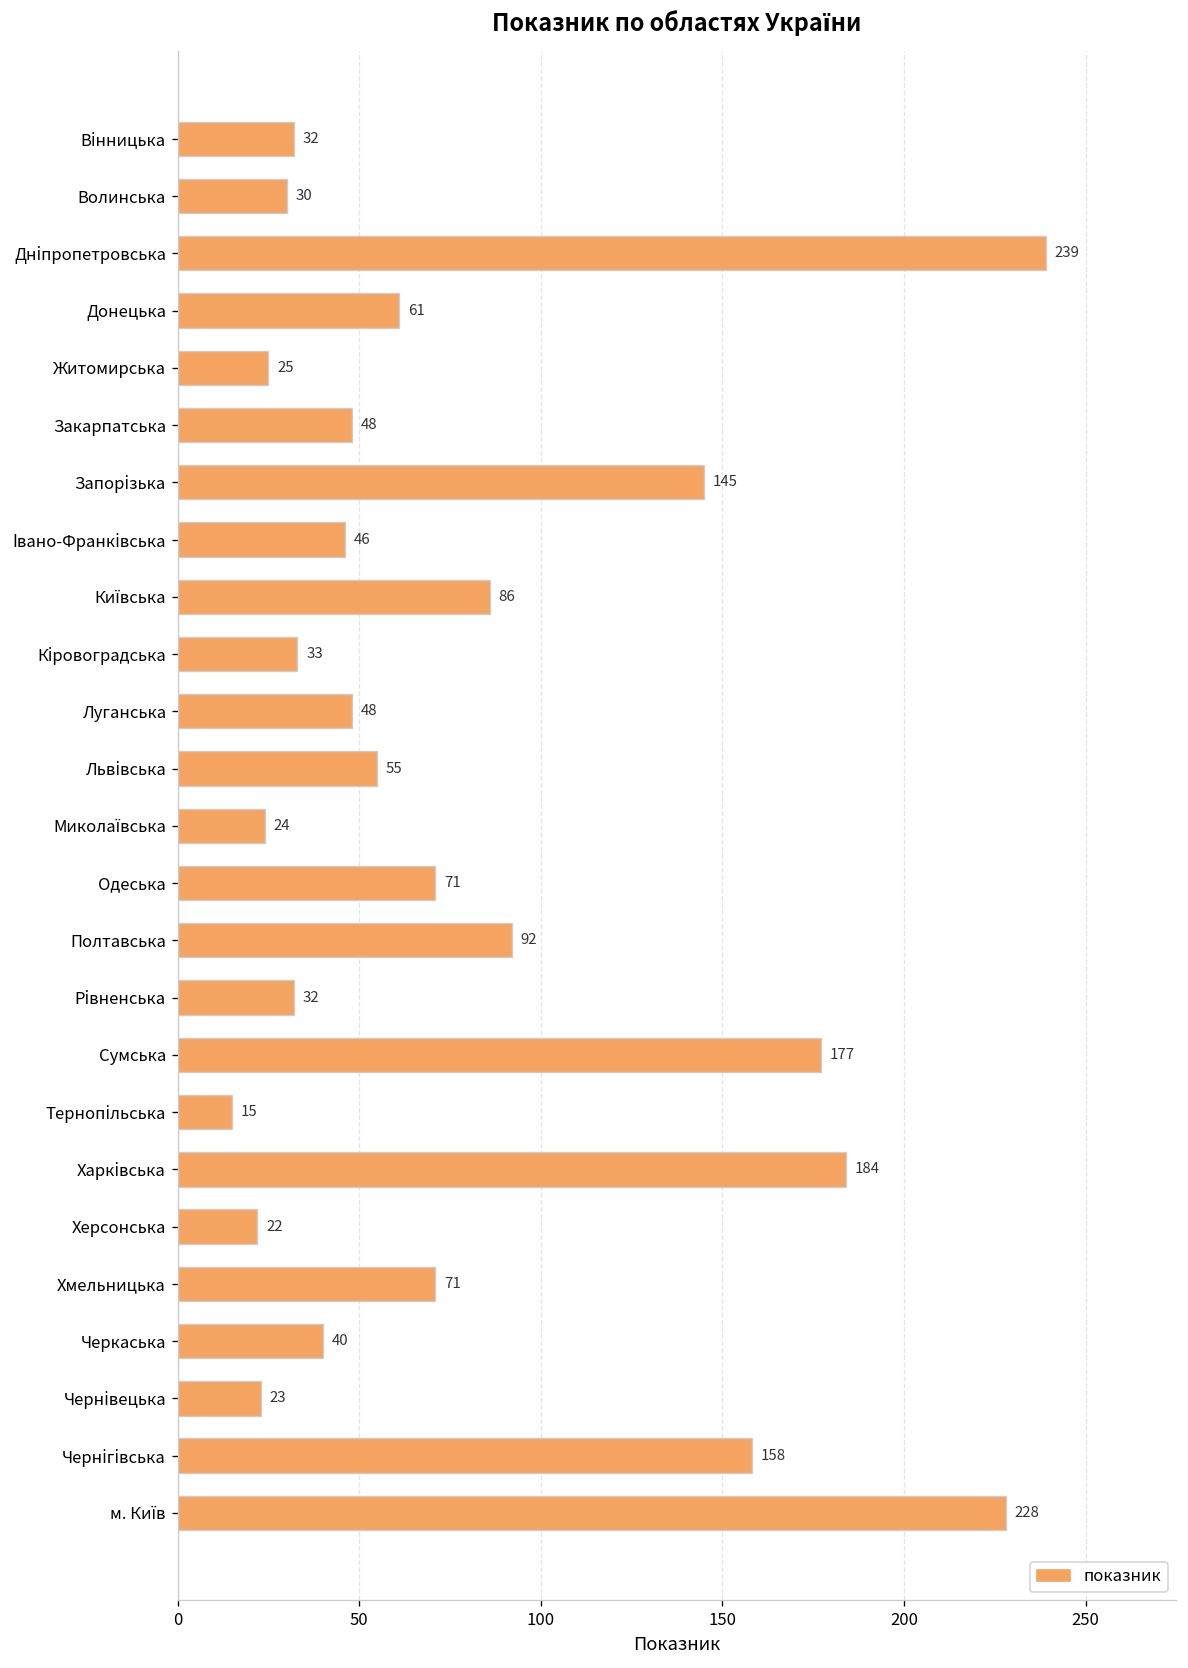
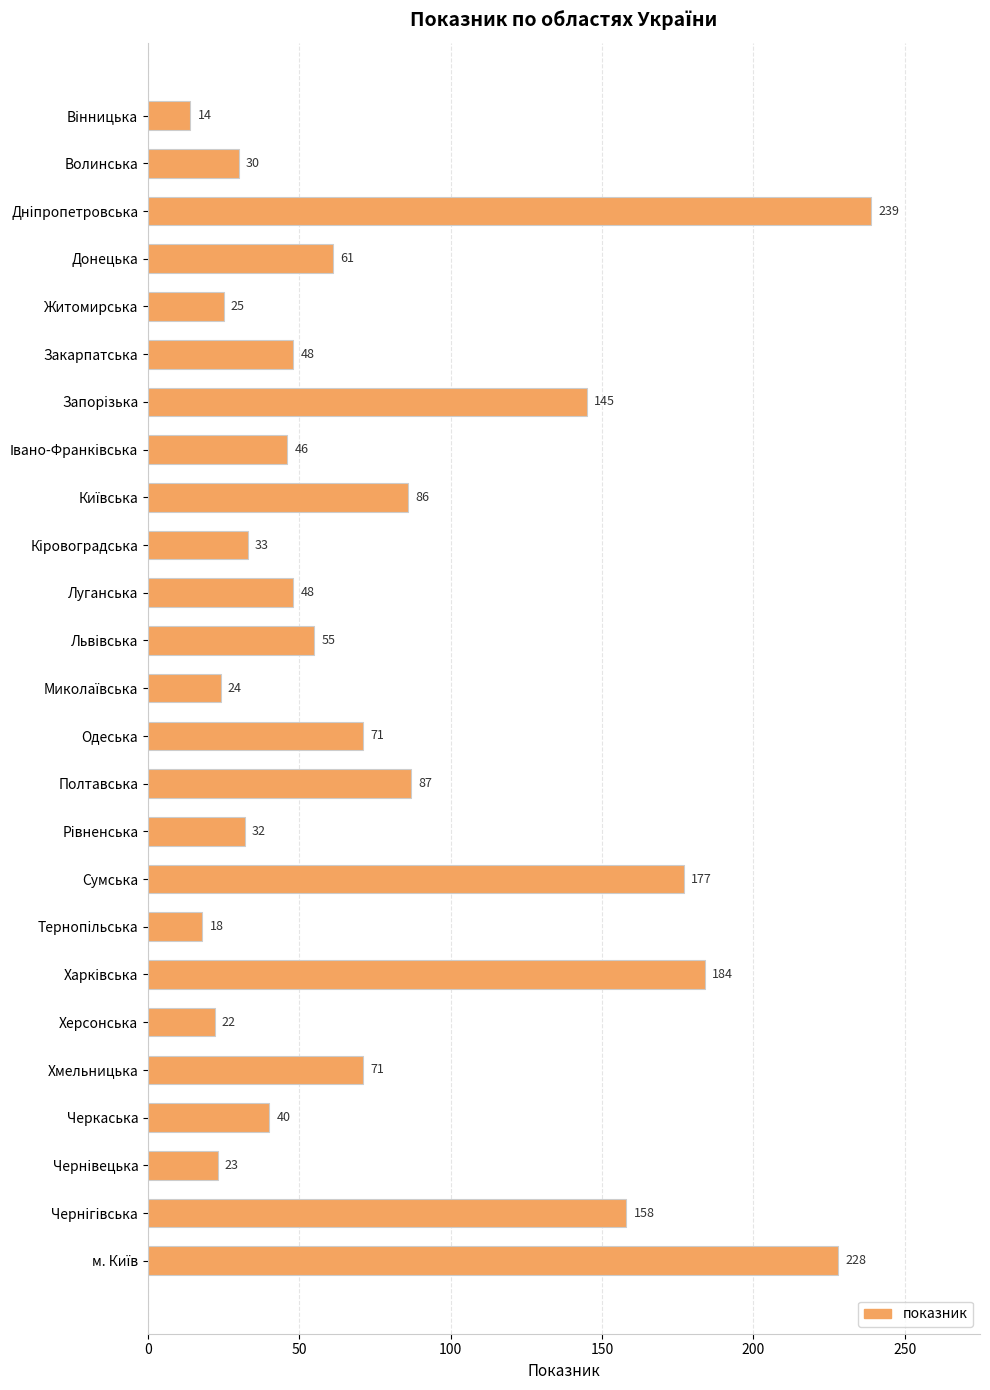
Вінницька: 32 -> 14
Полтавська: 92 -> 87
Тернопільська: 15 -> 18
